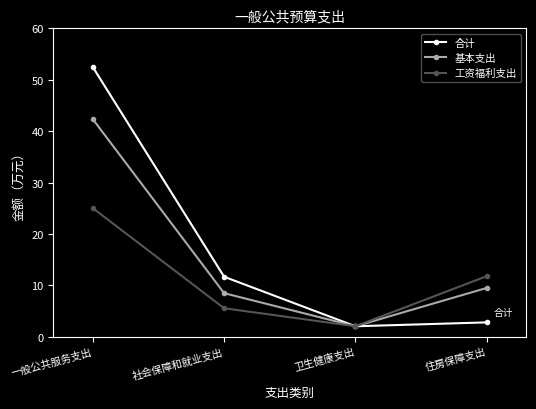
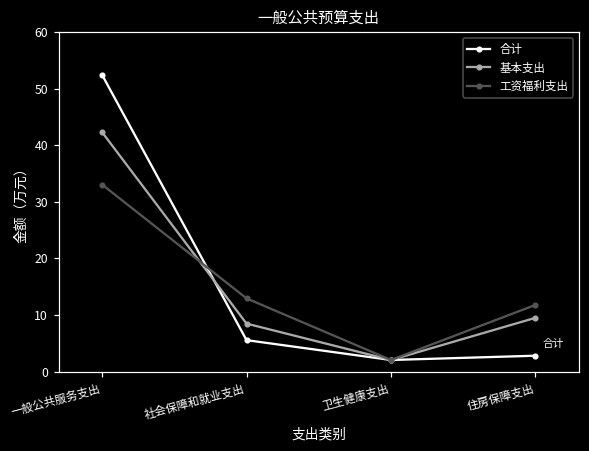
工资福利支出, 一般公共服务支出: 25 -> 33
合计, 社会保障和就业支出: 12 -> 6
工资福利支出, 社会保障和就业支出: 6 -> 13
